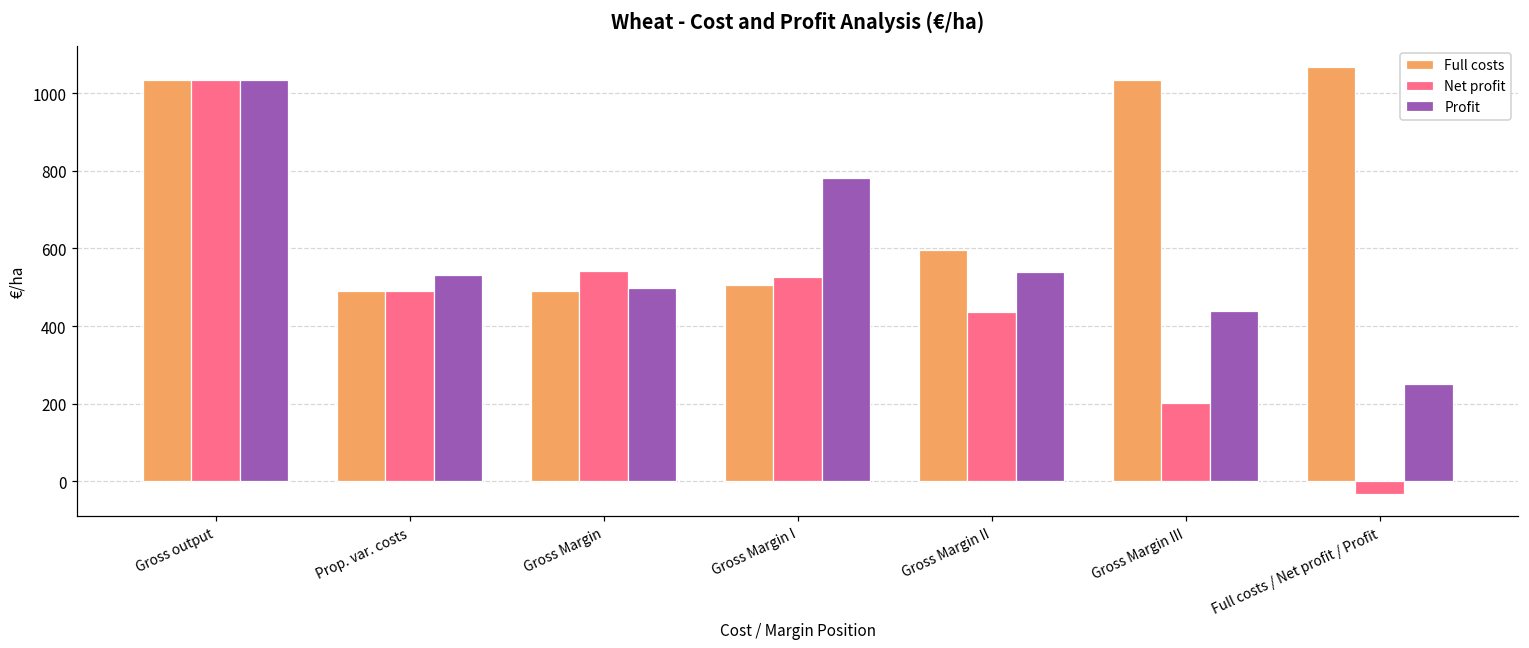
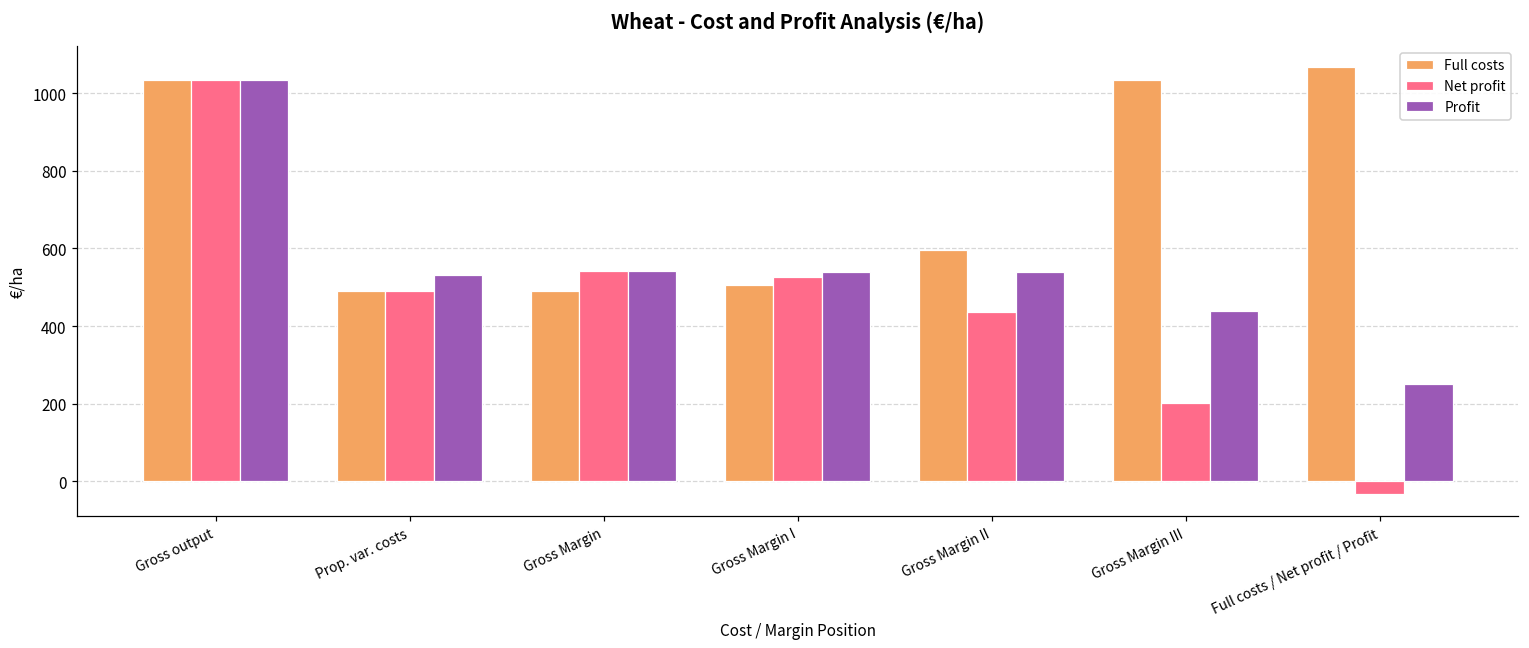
Profit, Gross Margin: 500 -> 540
Profit, Gross Margin I: 780 -> 540
